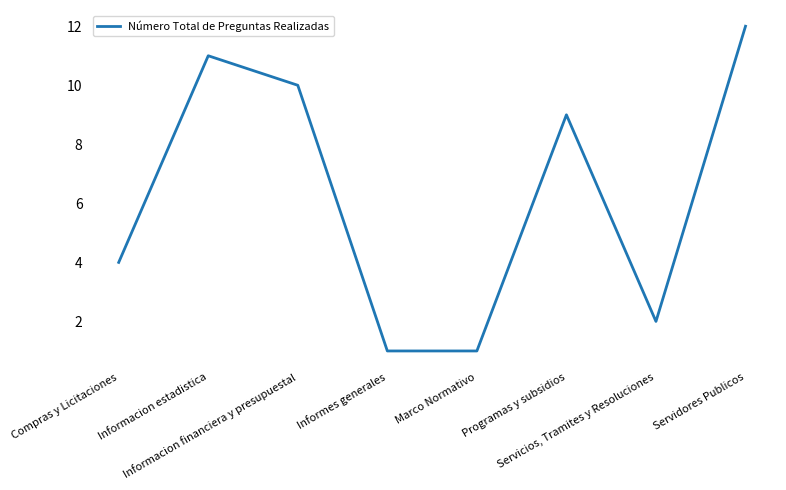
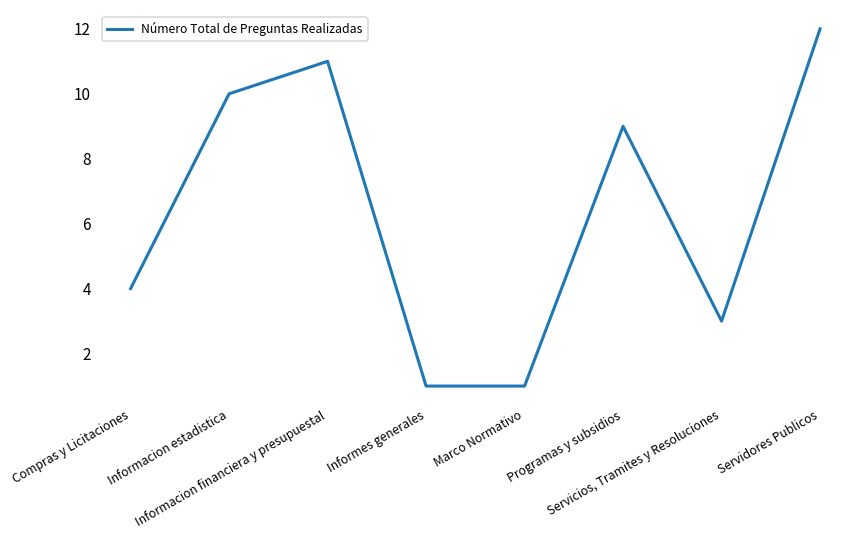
Informacion estadistica: 11 -> 10
Informacion financiera y presupuestal: 10 -> 11
Servicios, Tramites y Resoluciones: 2 -> 3
